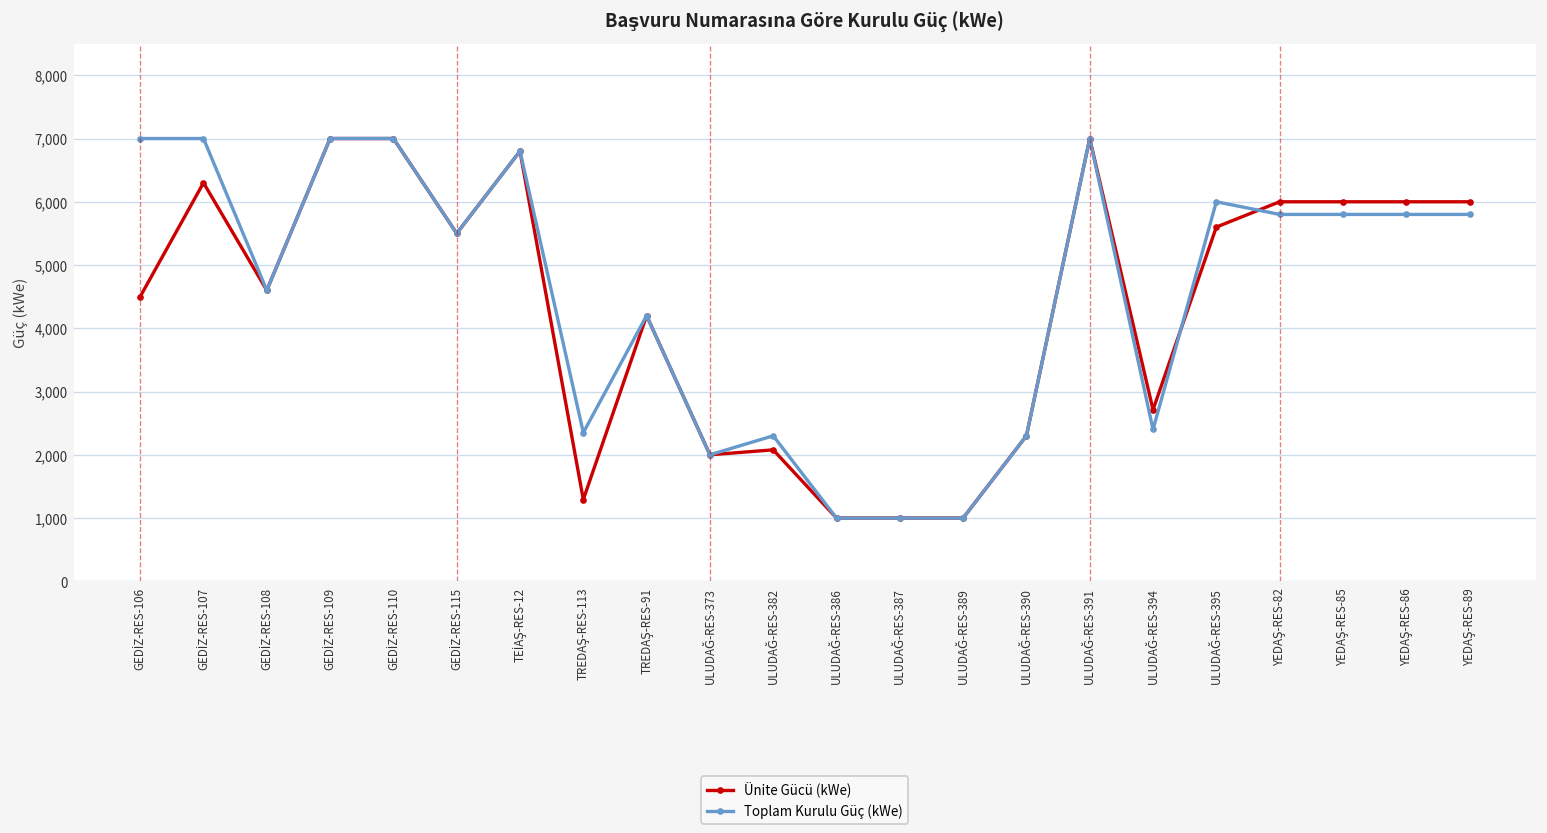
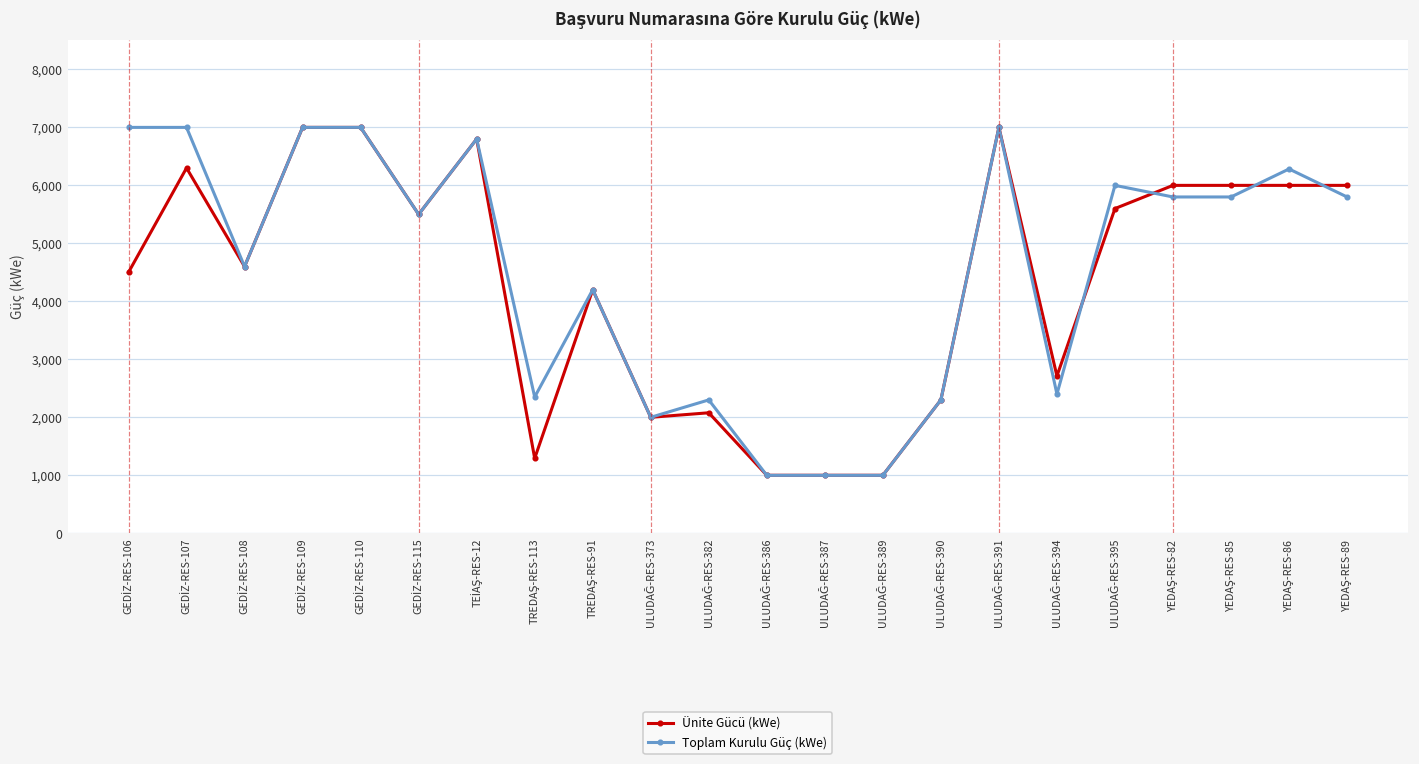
Toplam Kurulu Güç (kWe), YEDAŞ-RES-86: 5,800 -> 6,300
